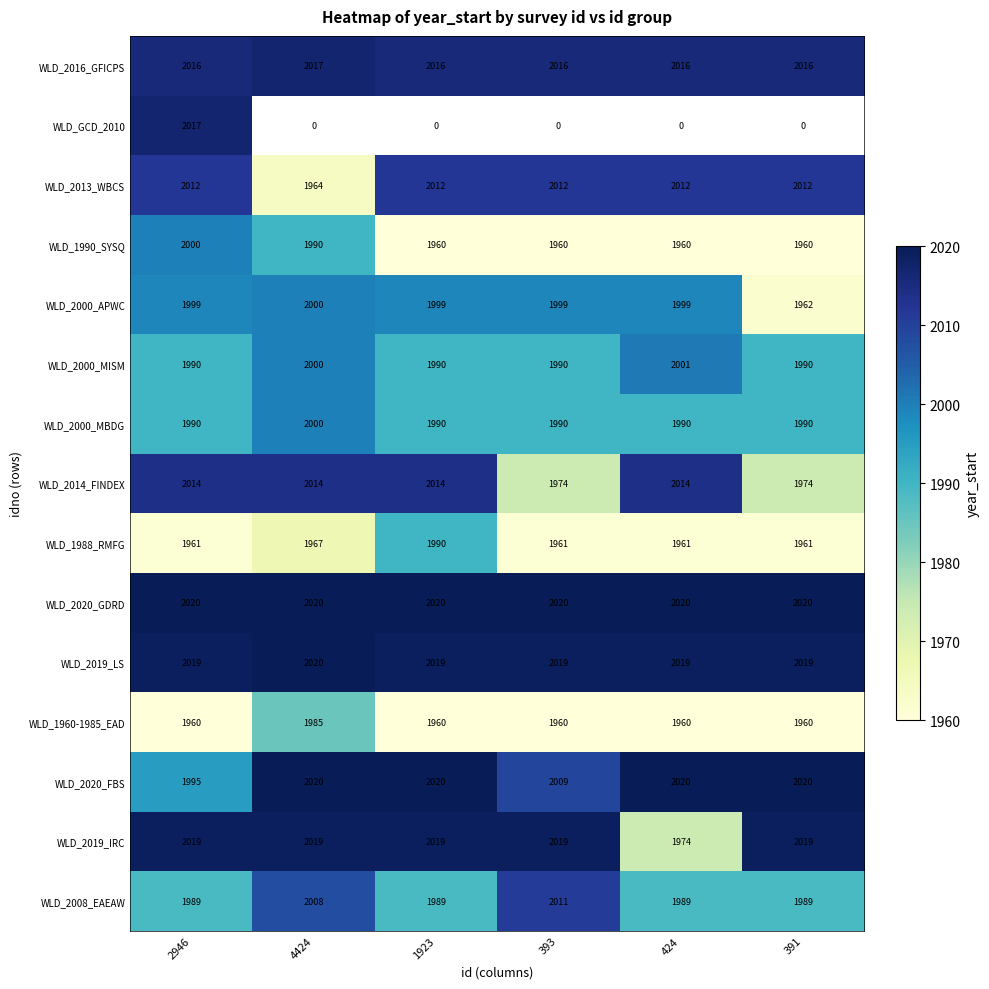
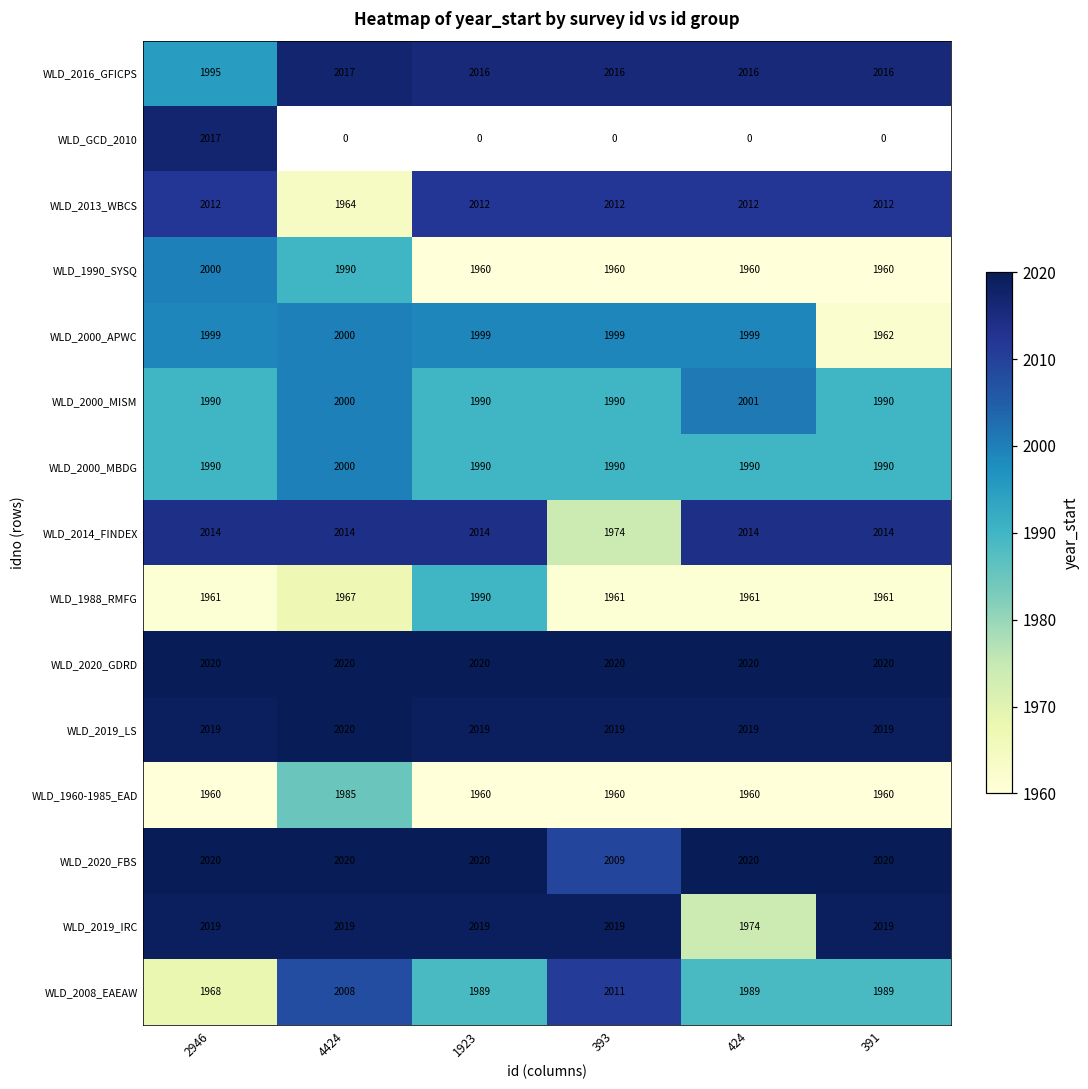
WLD_2016_GFICPS, 2946: 2016 -> 1995
WLD_2014_FINDEX, 391: 1974 -> 2014
WLD_2020_FBS, 2946: 1995 -> 2020
WLD_2008_EAEAW, 2946: 1989 -> 1968
